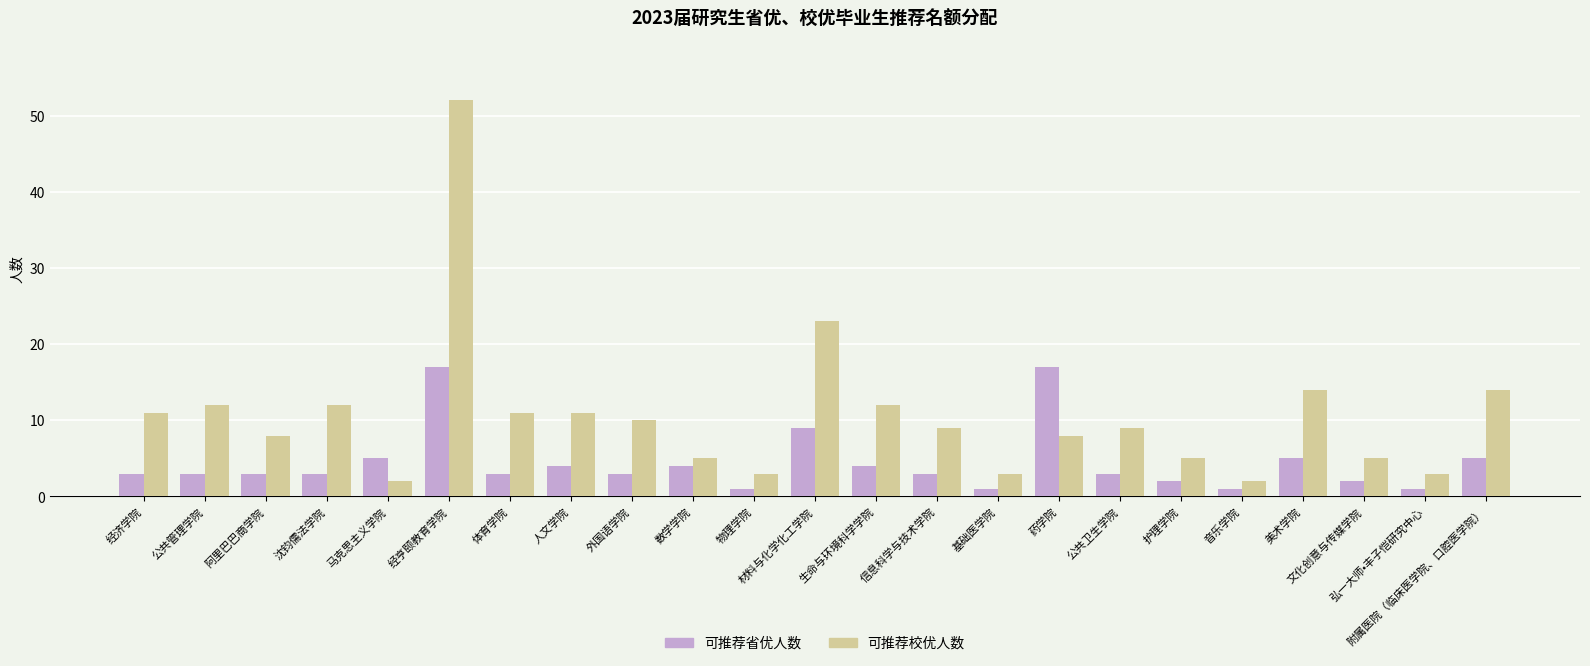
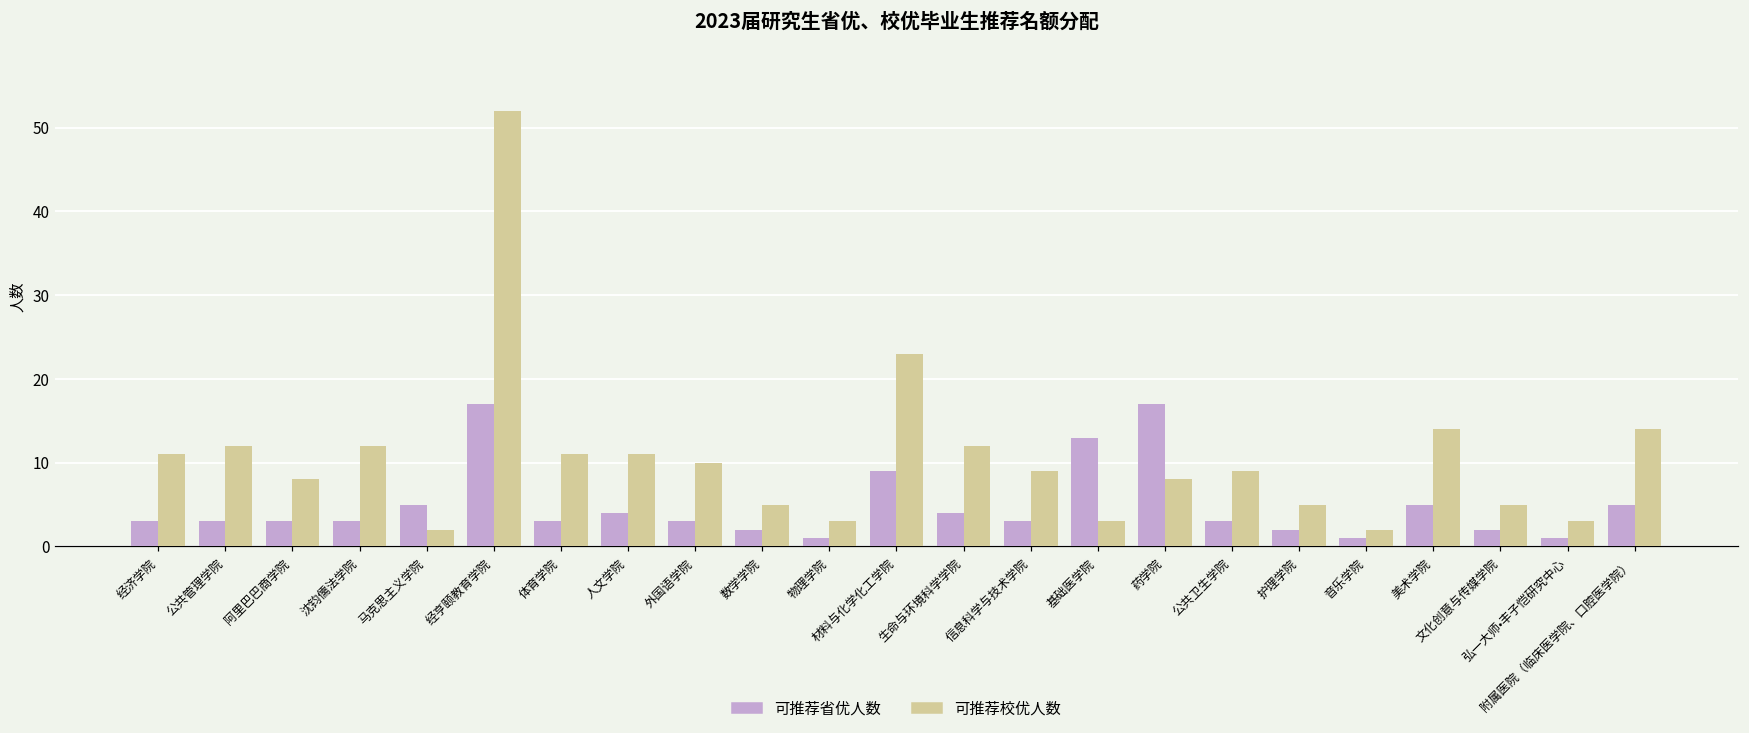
可推荐省优人数, 数学学院: 4 -> 2
可推荐省优人数, 基础医学院: 1 -> 13
